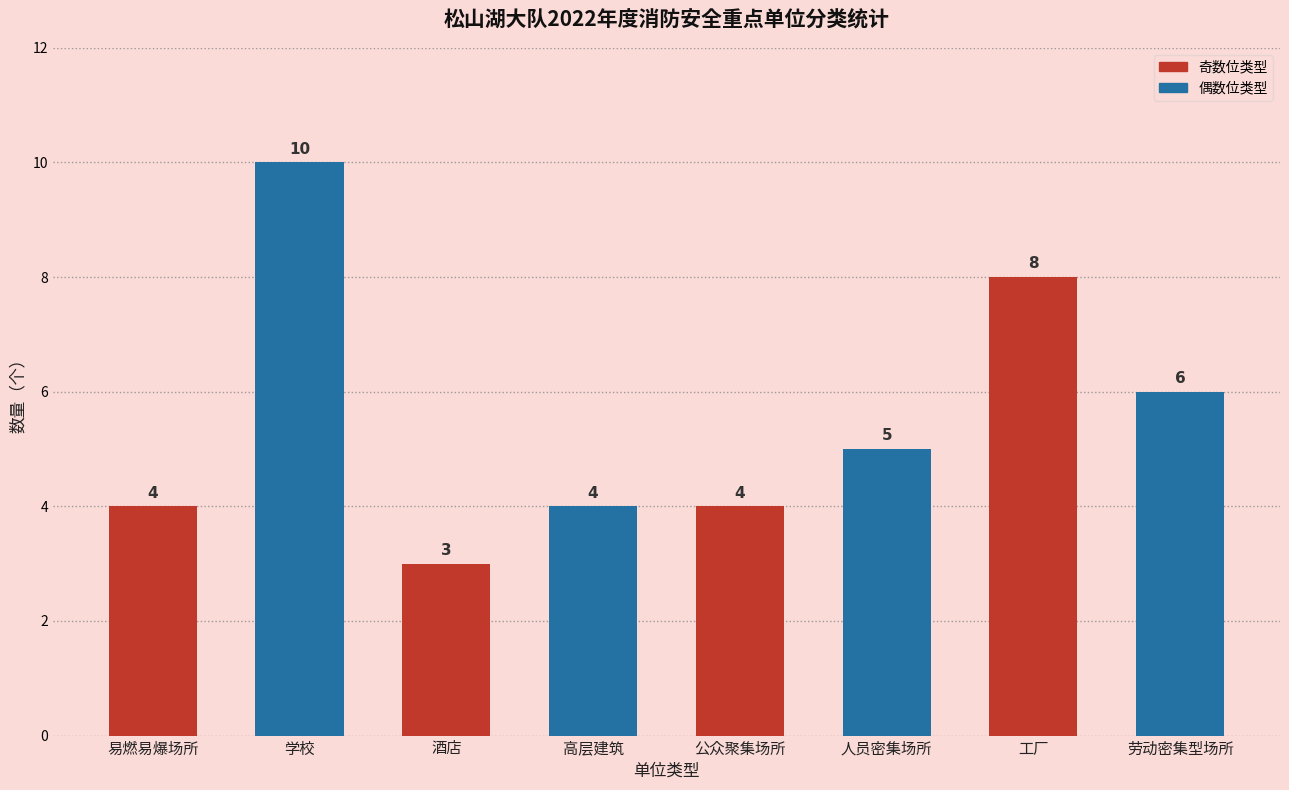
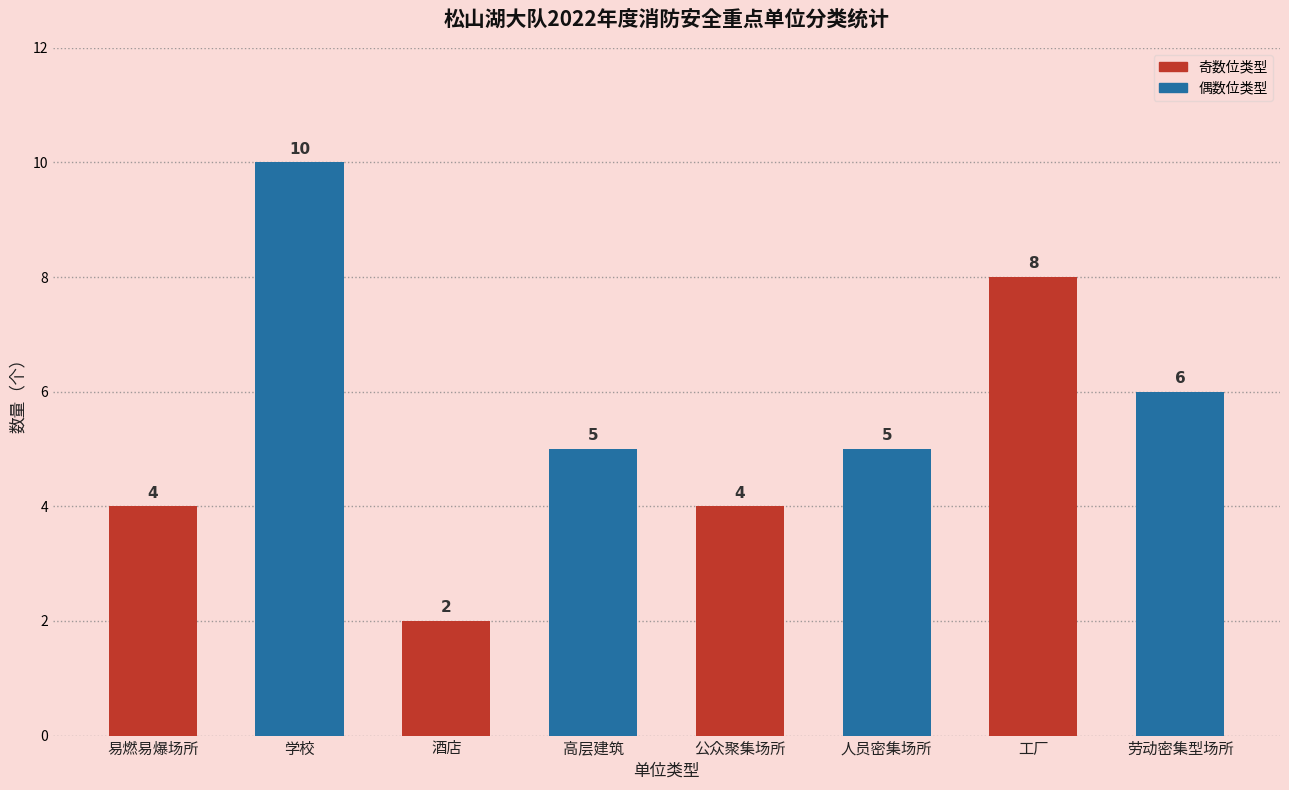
酒店: 3 -> 2
高层建筑: 4 -> 5
